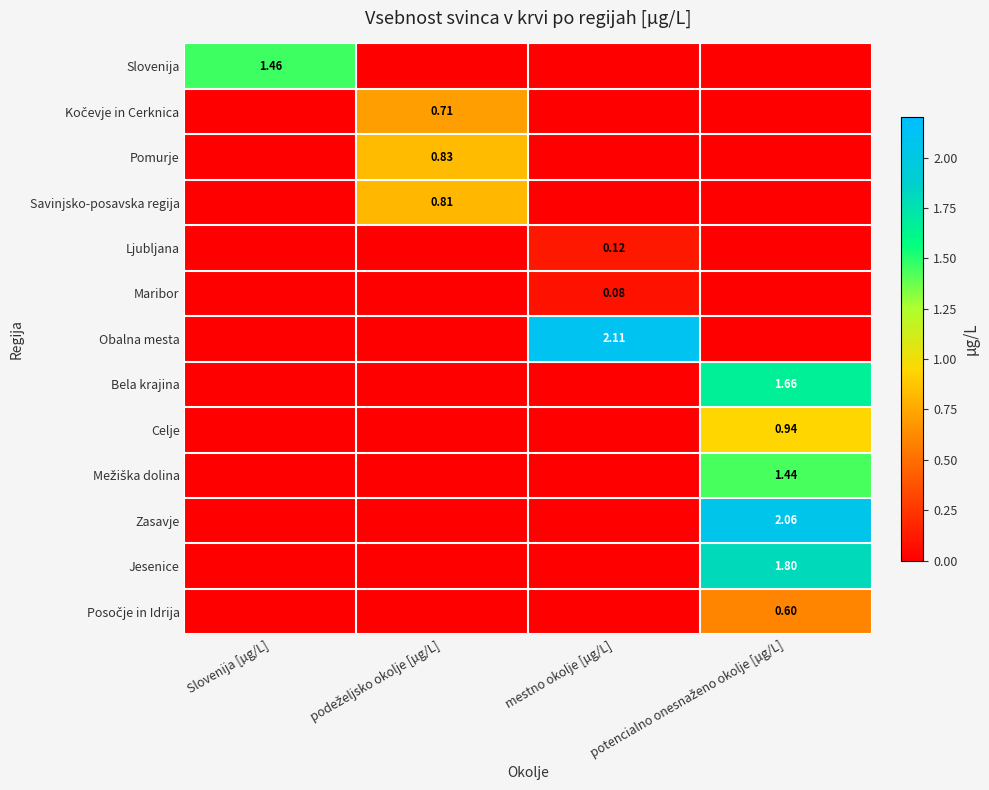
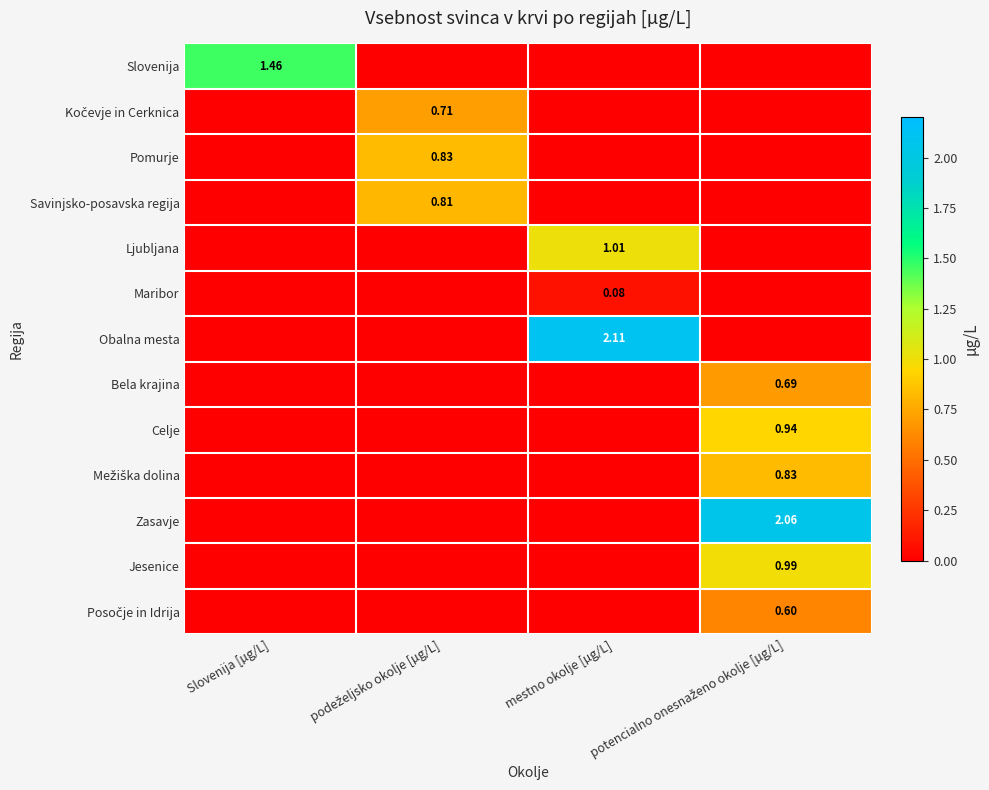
Ljubljana, mestno okolje [µg/L]: 0.12 -> 1.01
Bela krajina, potencialno onesnaženo okolje [µg/L]: 1.66 -> 0.69
Mežiška dolina, potencialno onesnaženo okolje [µg/L]: 1.44 -> 0.83
Jesenice, potencialno onesnaženo okolje [µg/L]: 1.80 -> 0.99
